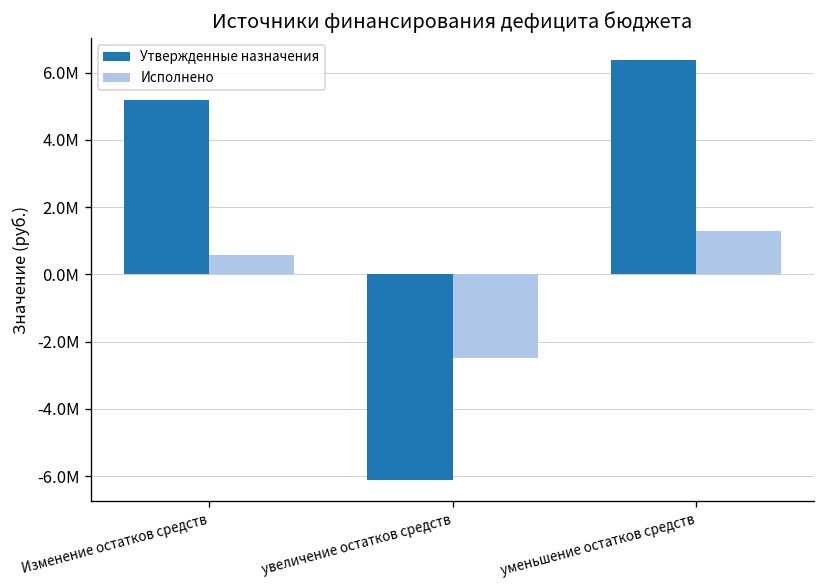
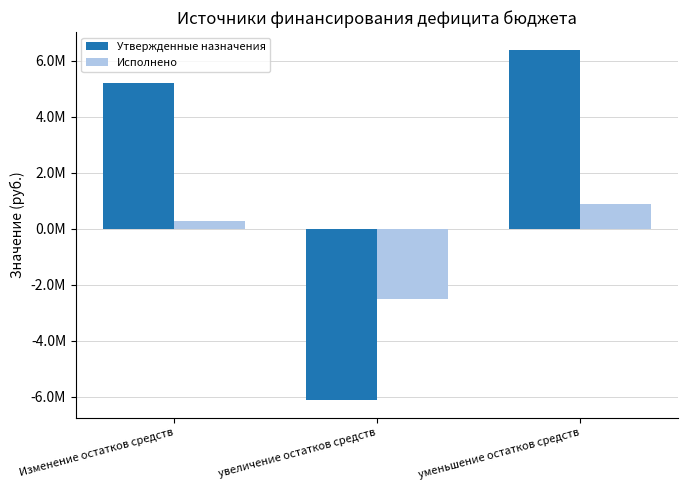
Исполнено, Изменение остатков средств: 600000 -> 300000
Исполнено, уменьшение остатков средств: 1300000 -> 900000
